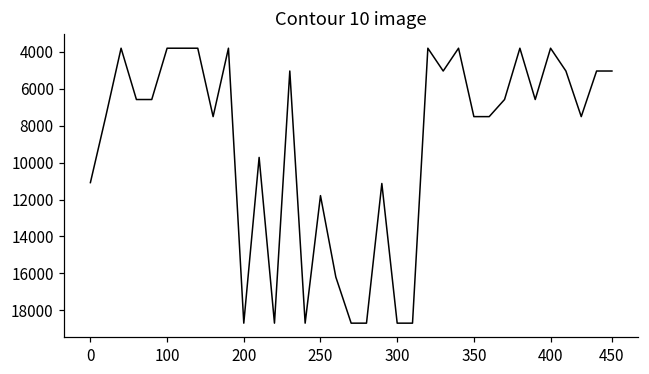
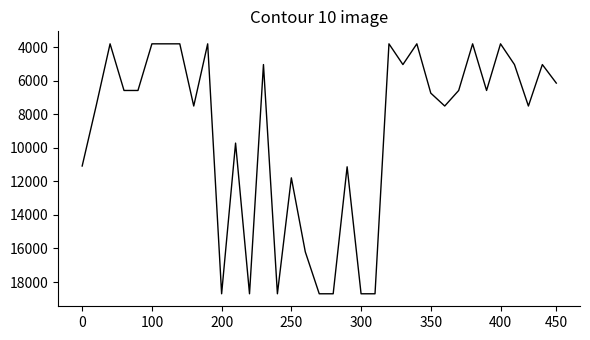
350: 7500 -> 6700
450: 5000 -> 6100
